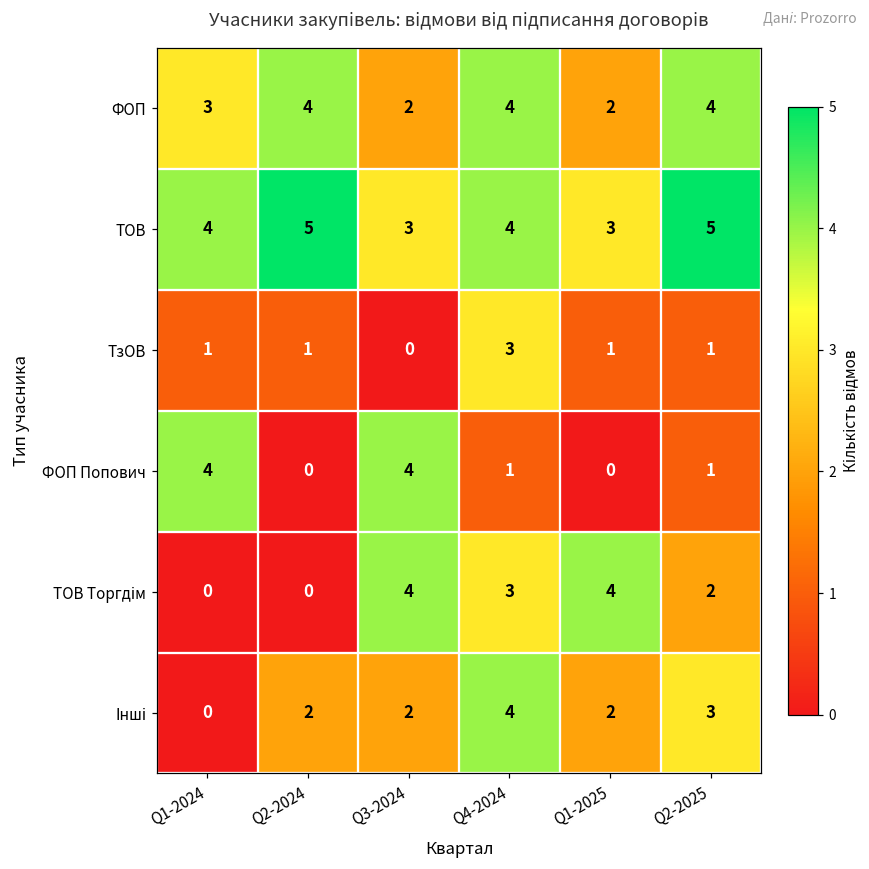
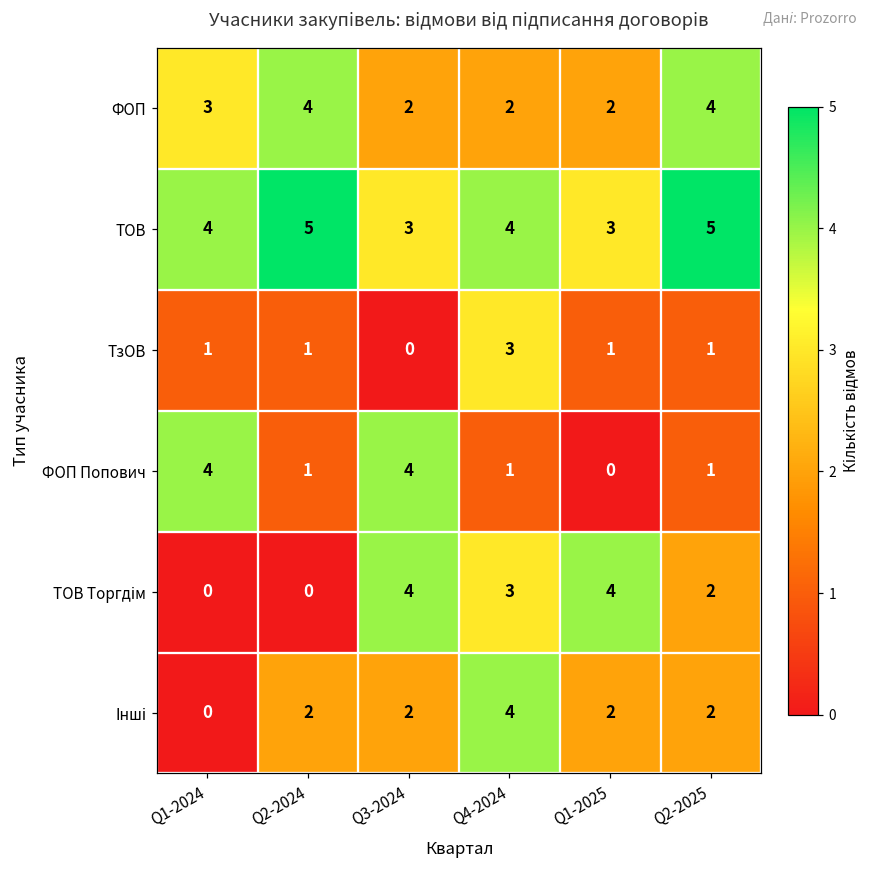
ФОП, Q4-2024: 4 -> 2
ФОП Попович, Q2-2024: 0 -> 1
Інші, Q2-2025: 3 -> 2
